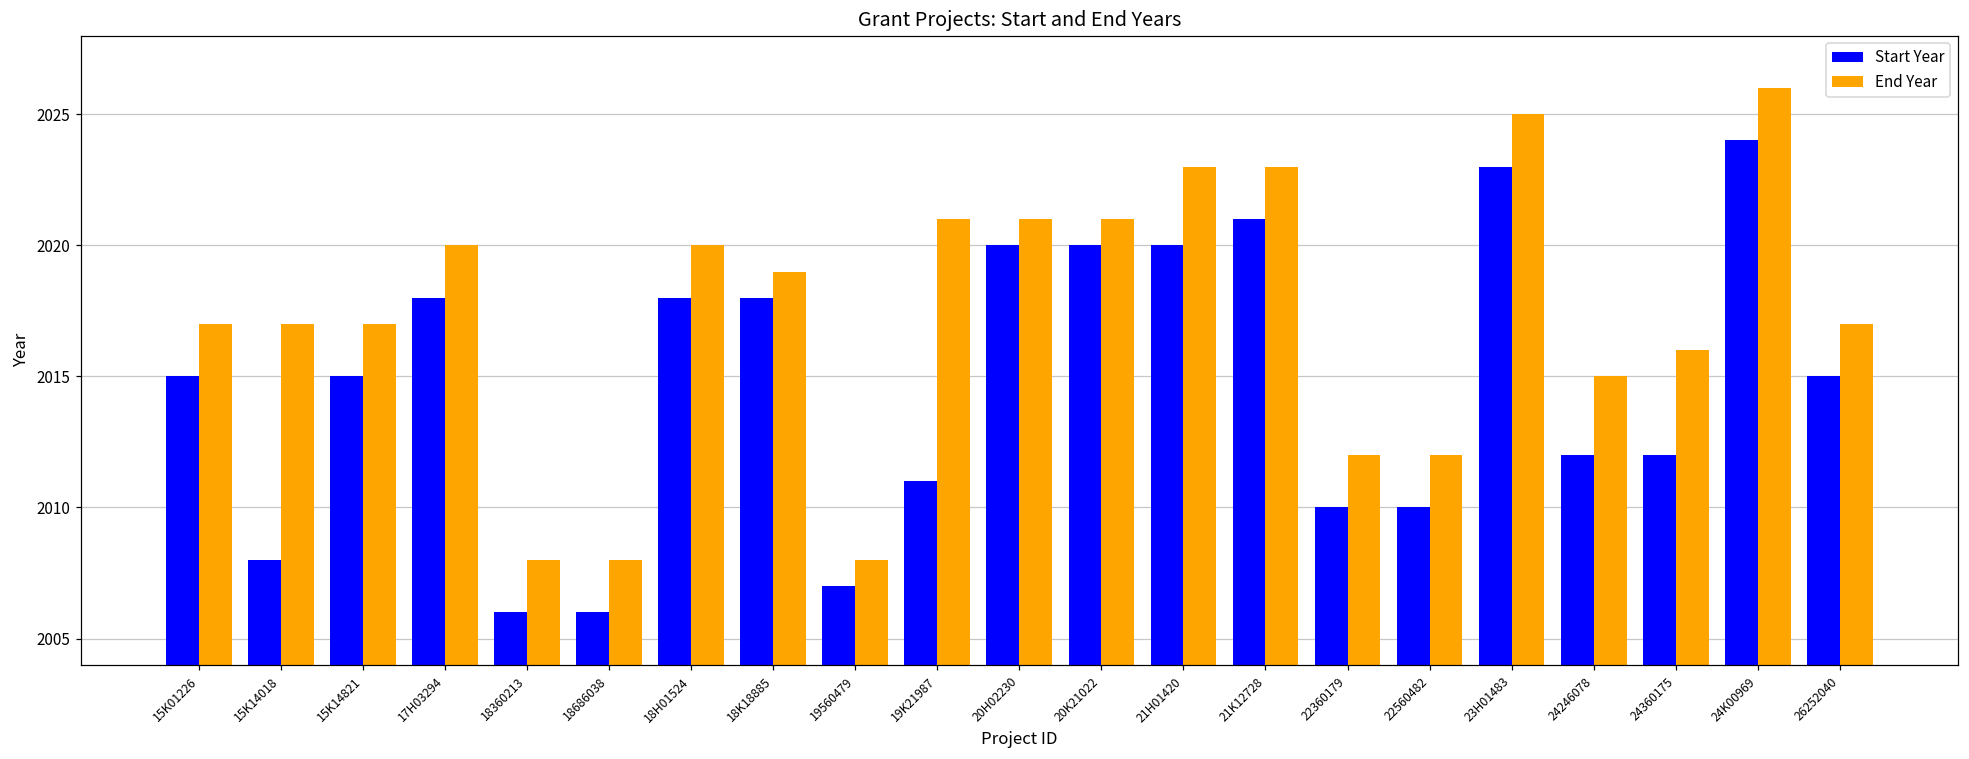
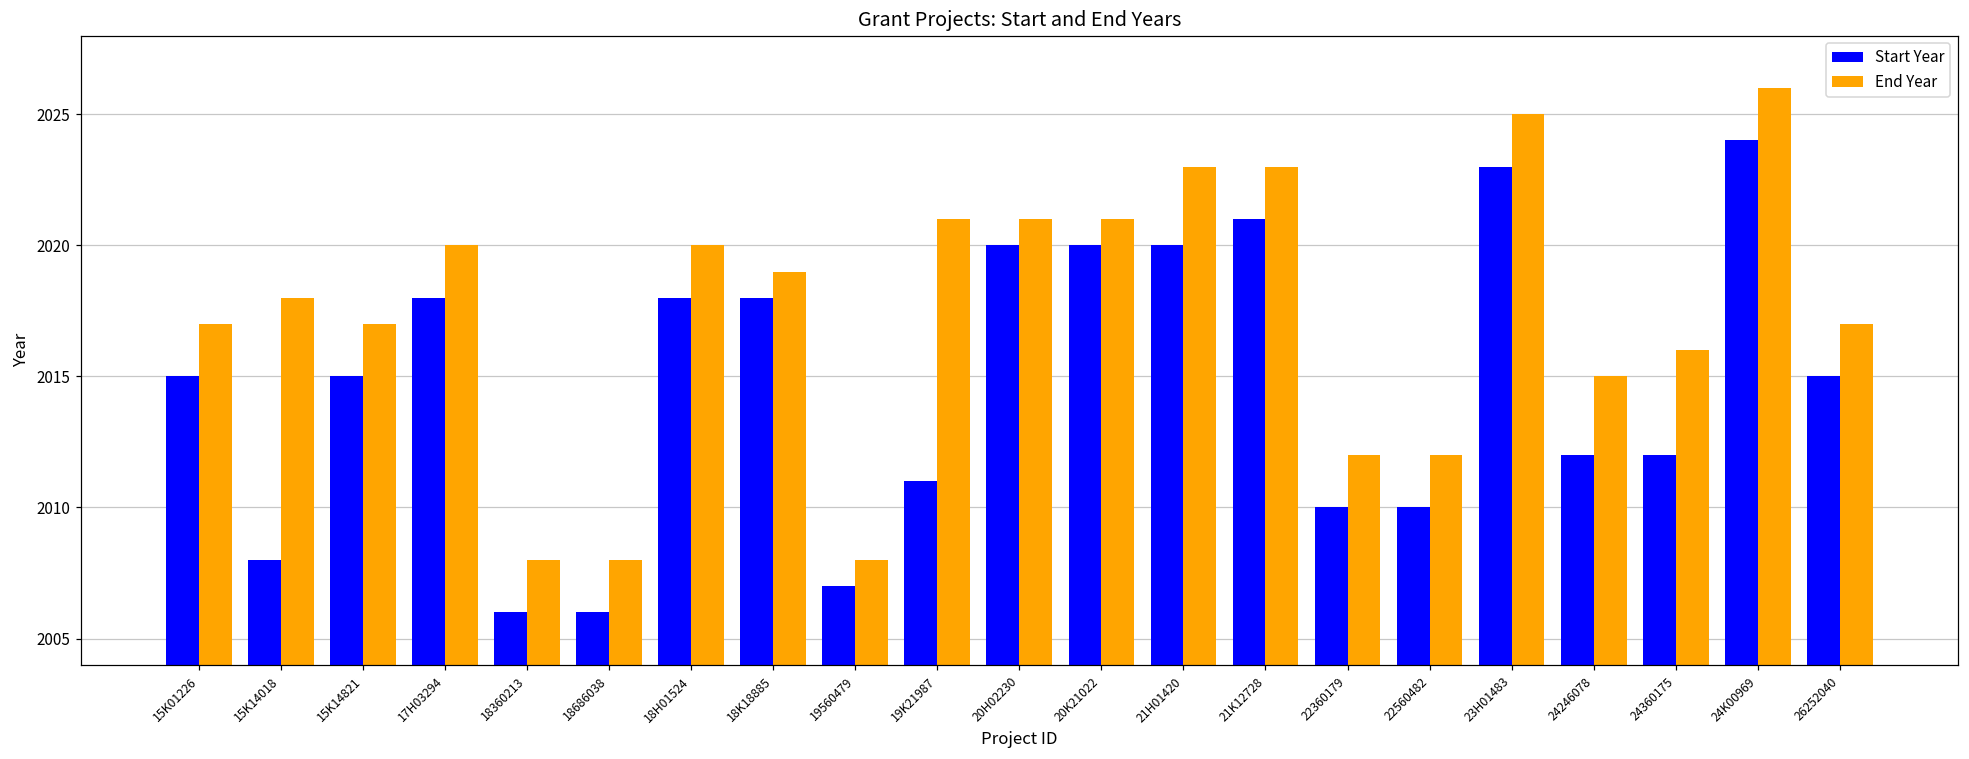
End Year, 15K14018: 2017 -> 2018
